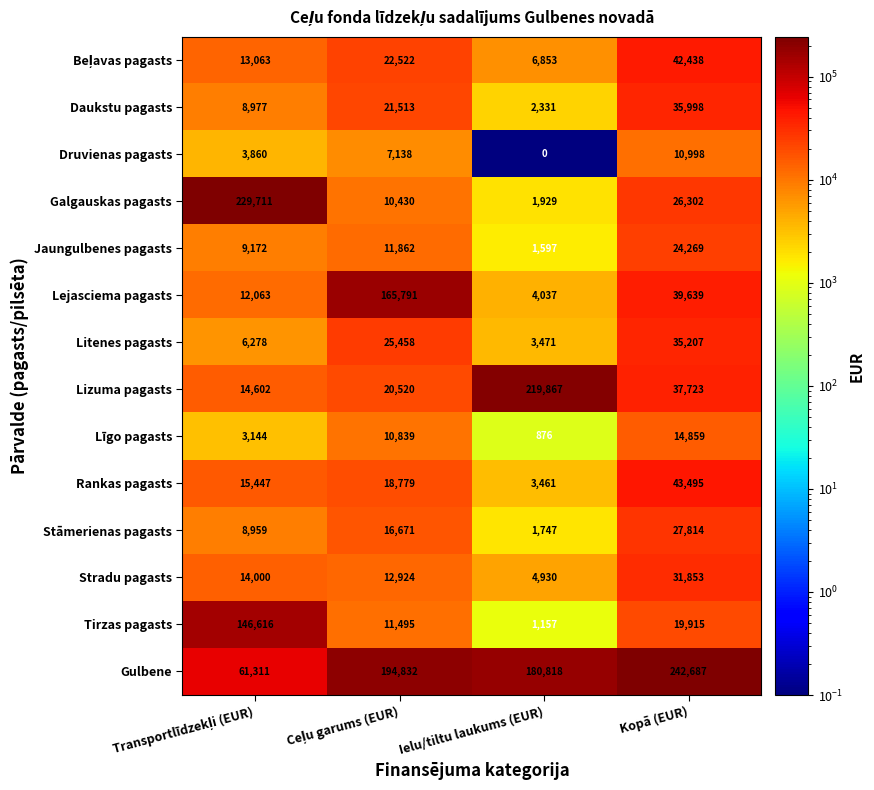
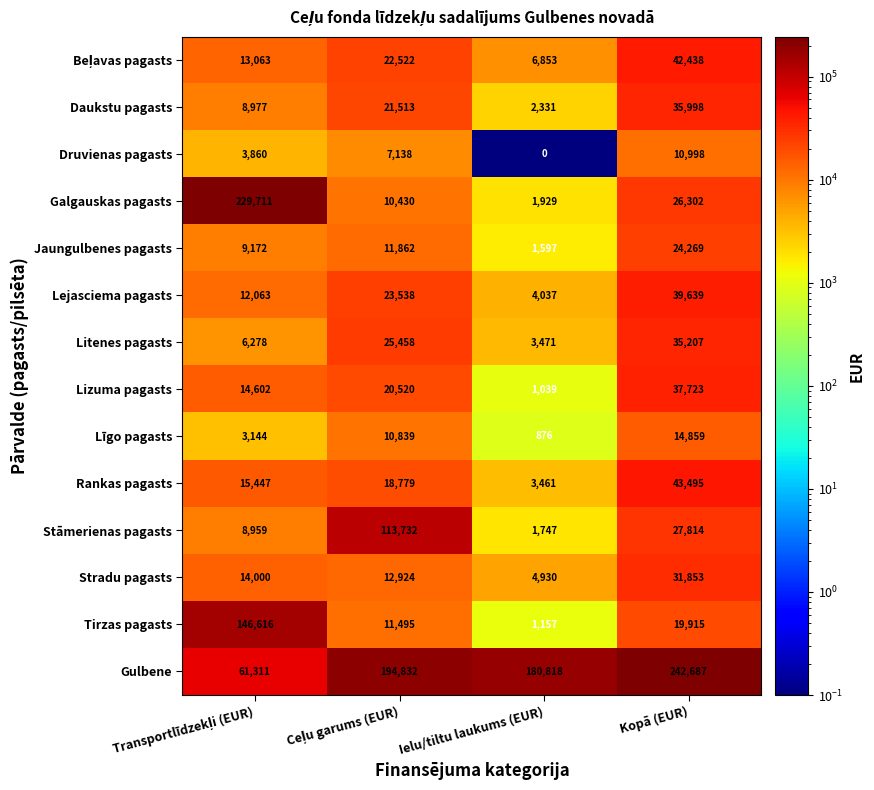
Lejasciema pagasts, Ceļu garums (EUR): 165,791 -> 23,538
Lizuma pagasts, Ielu/tiltu laukums (EUR): 219,867 -> 1,039
Stāmerienas pagasts, Ceļu garums (EUR): 16,671 -> 113,732
